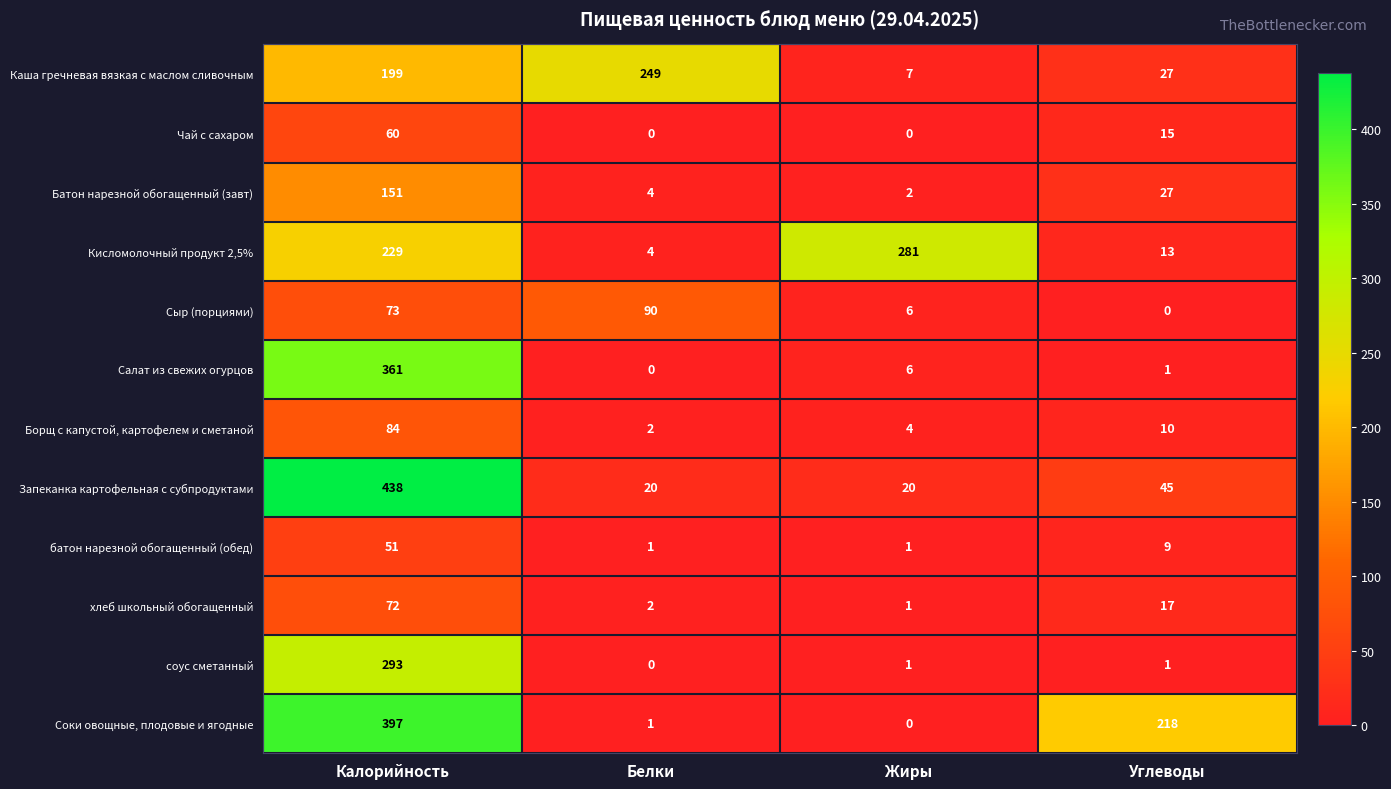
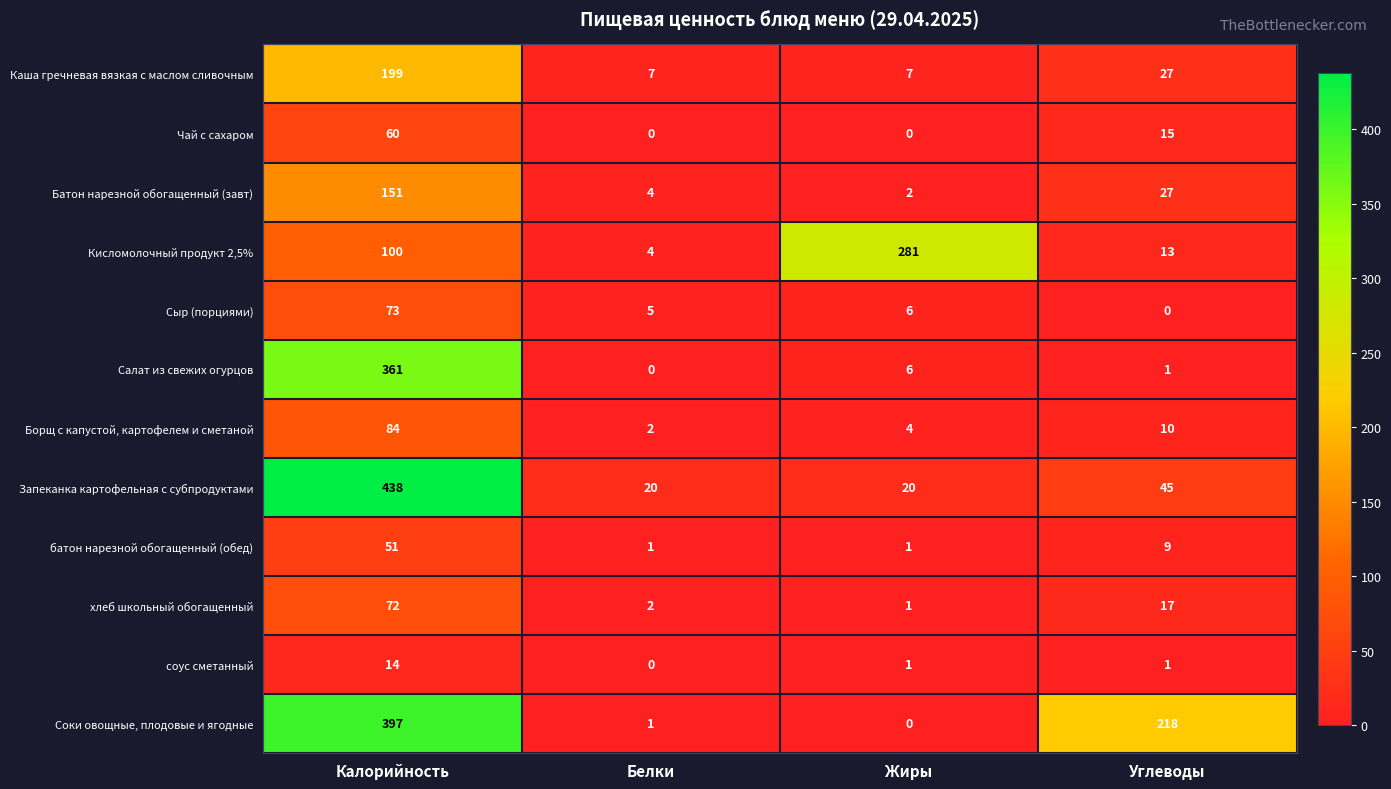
Каша гречневая вязкая с маслом сливочным, Белки: 249 -> 7
Кисломолочный продукт 2,5%, Калорийность: 229 -> 100
Сыр (порциями), Белки: 90 -> 5
соус сметанный, Калорийность: 293 -> 14
